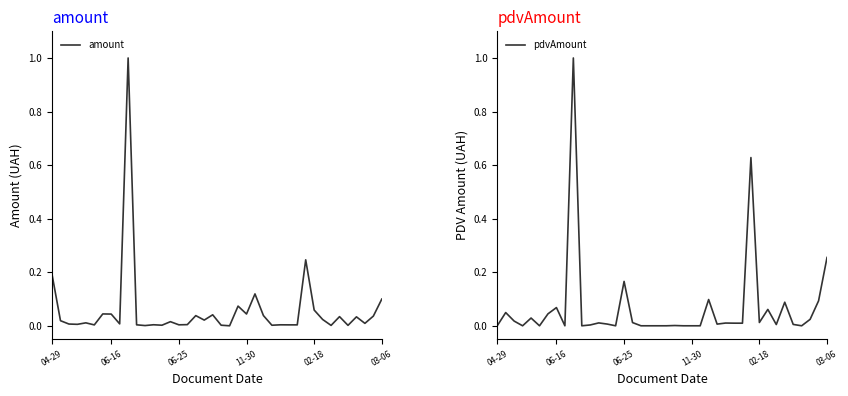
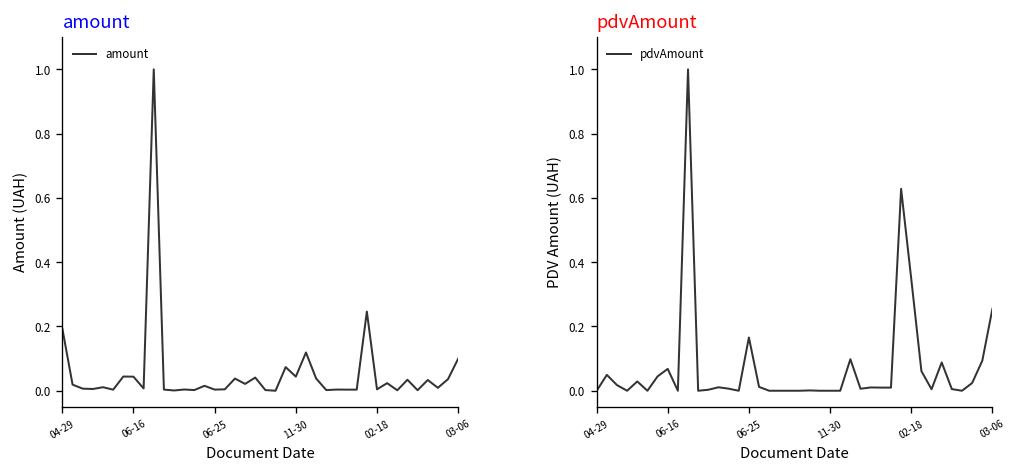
amount, 02-18: 0.06 -> 0.00
pdvAmount, 02-18: 0.01 -> 0.35
